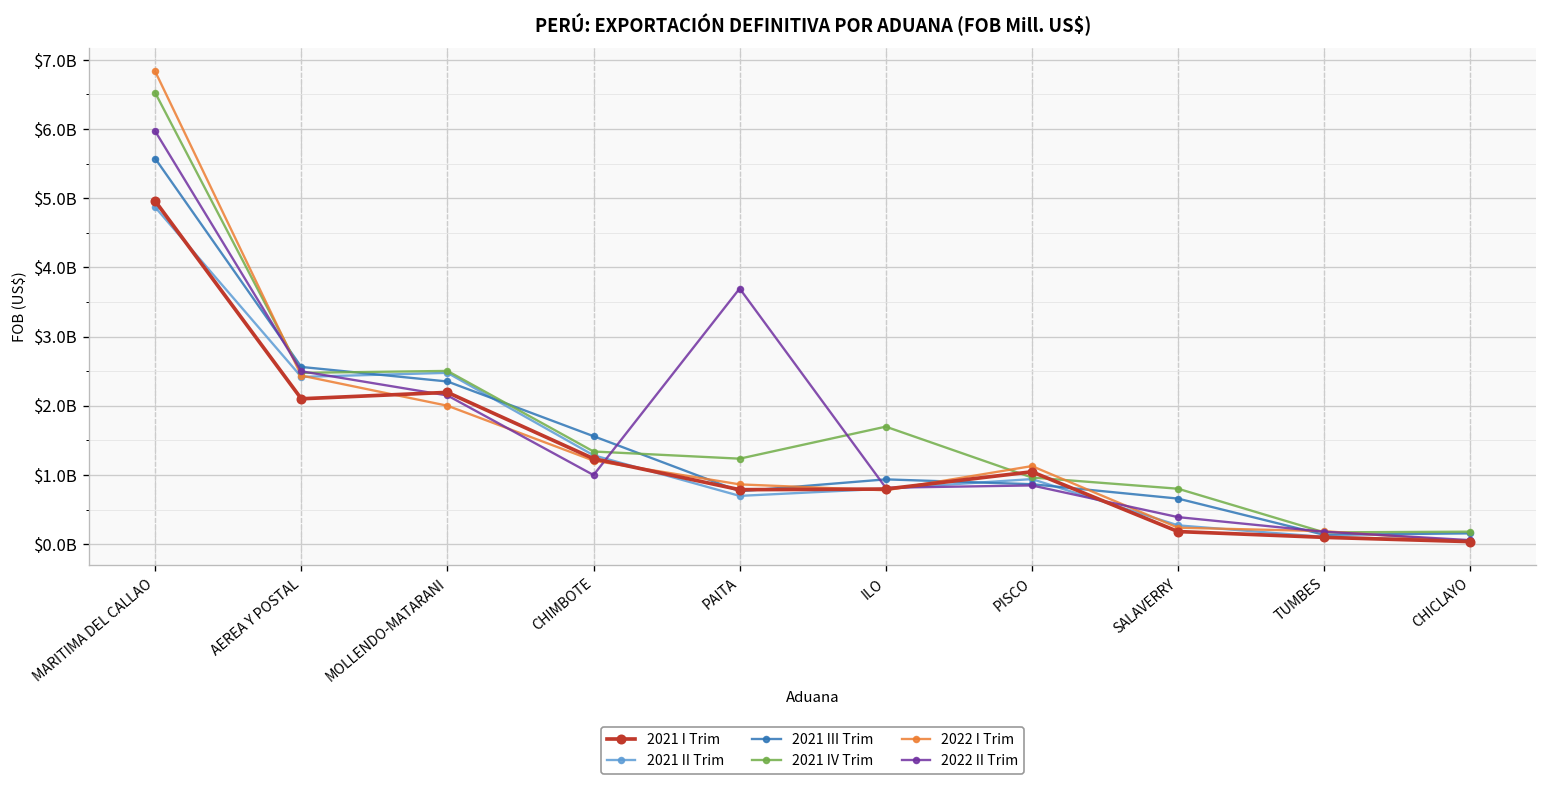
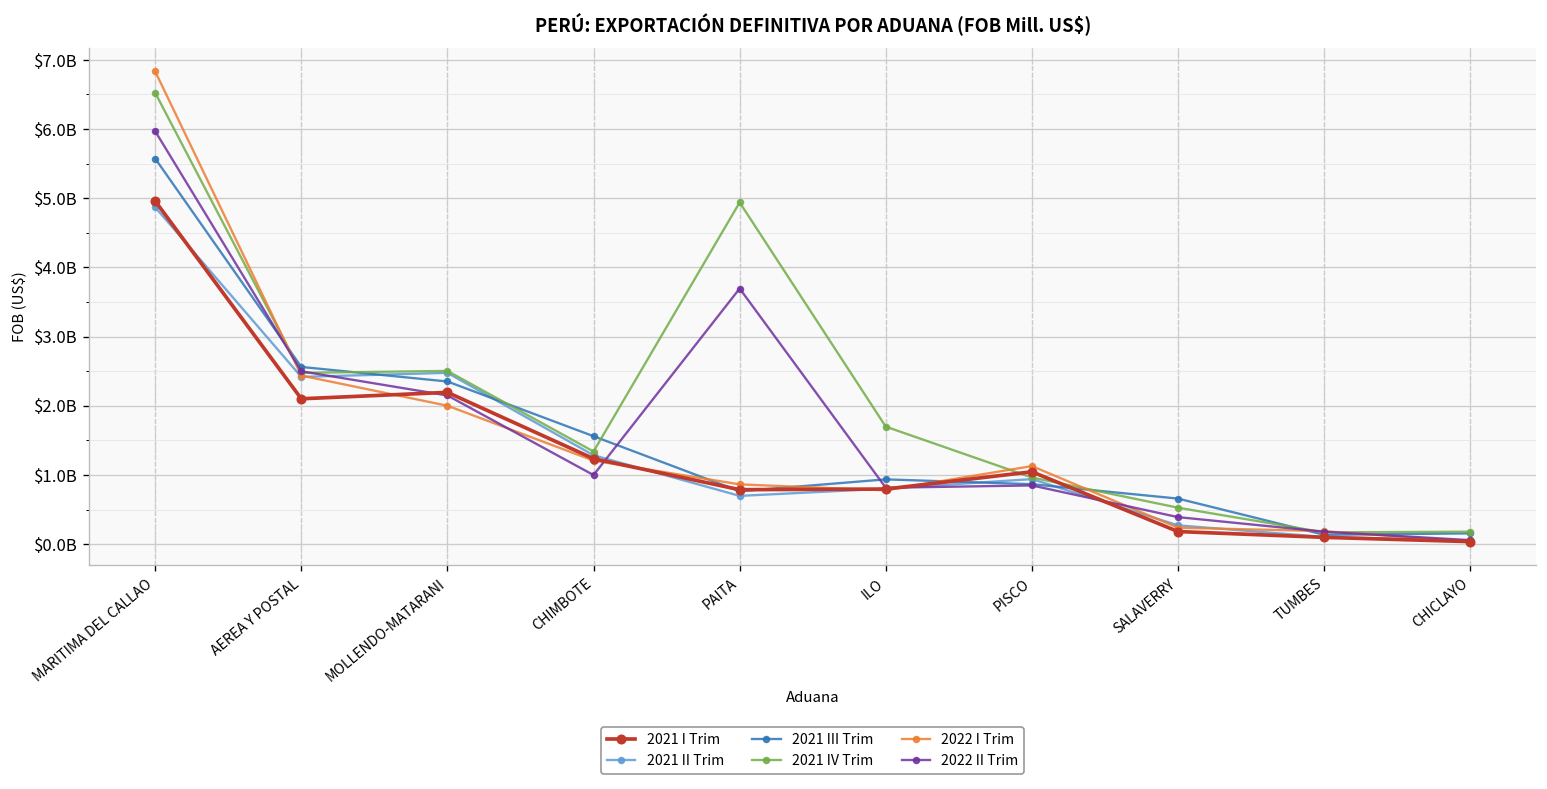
2021 IV Trim, PAITA: $1200000000 -> $4900000000
2021 IV Trim, SALAVERRY: $800000000 -> $500000000
